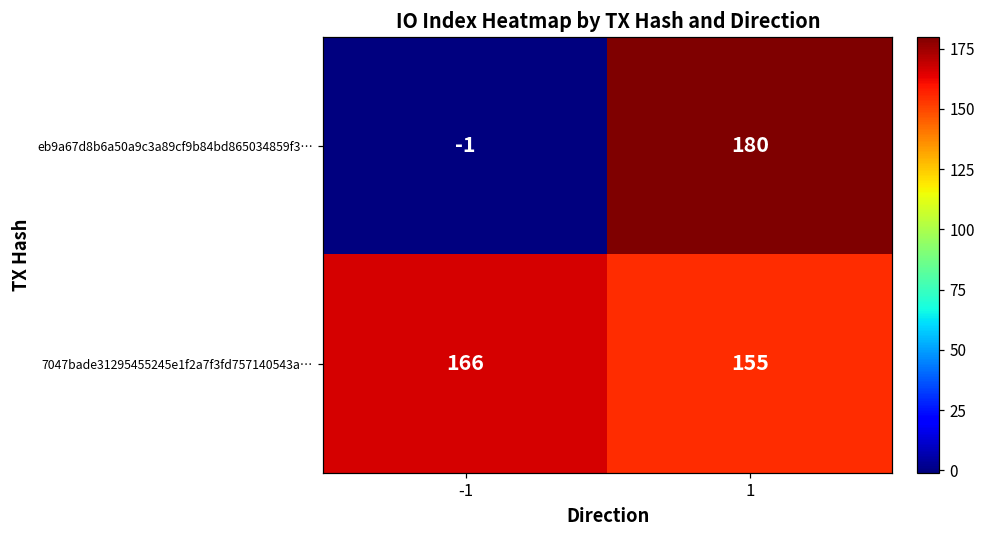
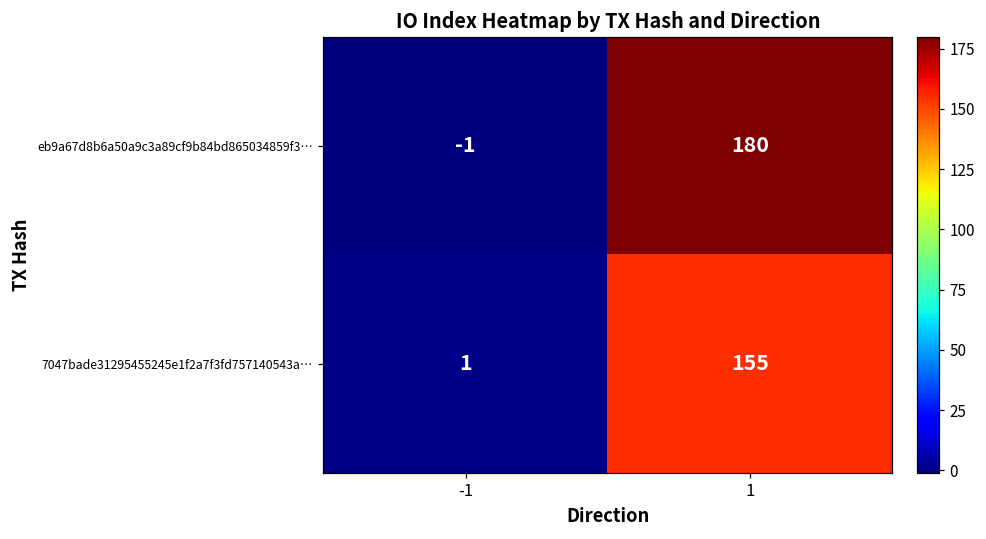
7047bade31295455245e1f2a7f3fd757140543a…, -1: 166 -> 1
